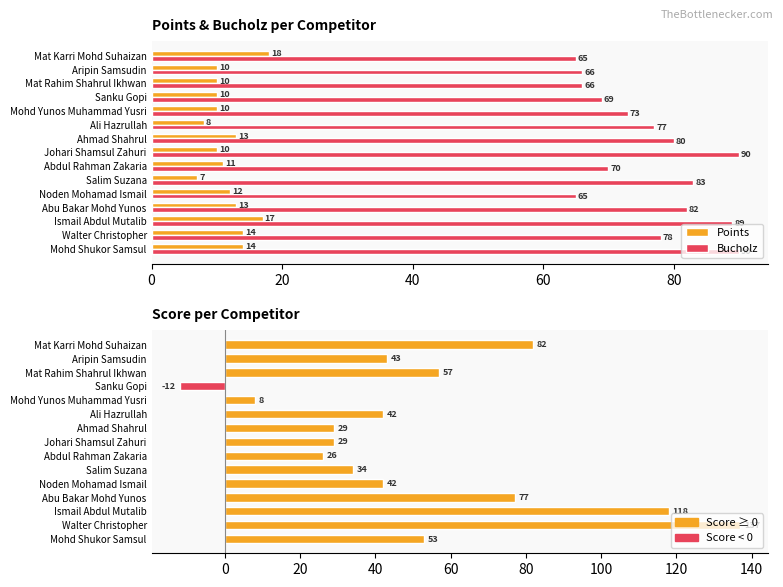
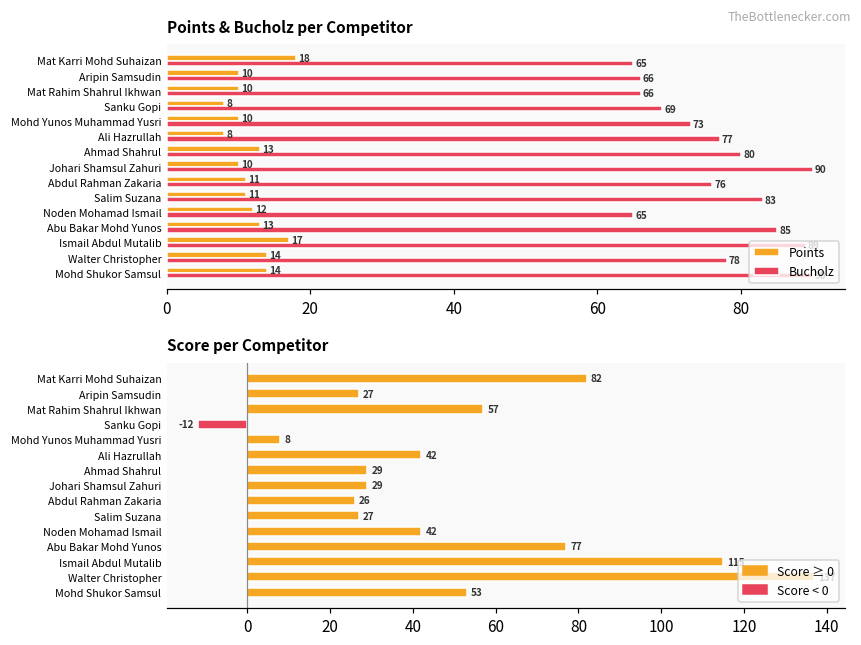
Points & Bucholz per Competitor, Points, Sanku Gopi: 10 -> 8
Points & Bucholz per Competitor, Bucholz, Abdul Rahman Zakaria: 70 -> 76
Points & Bucholz per Competitor, Points, Salim Suzana: 7 -> 11
Points & Bucholz per Competitor, Bucholz, Abu Bakar Mohd Yunos: 82 -> 85
Score per Competitor, Aripin Samsudin: 43 -> 27
Score per Competitor, Salim Suzana: 34 -> 27
Score per Competitor, Ismail Abdul Mutalib: 118 -> 115
